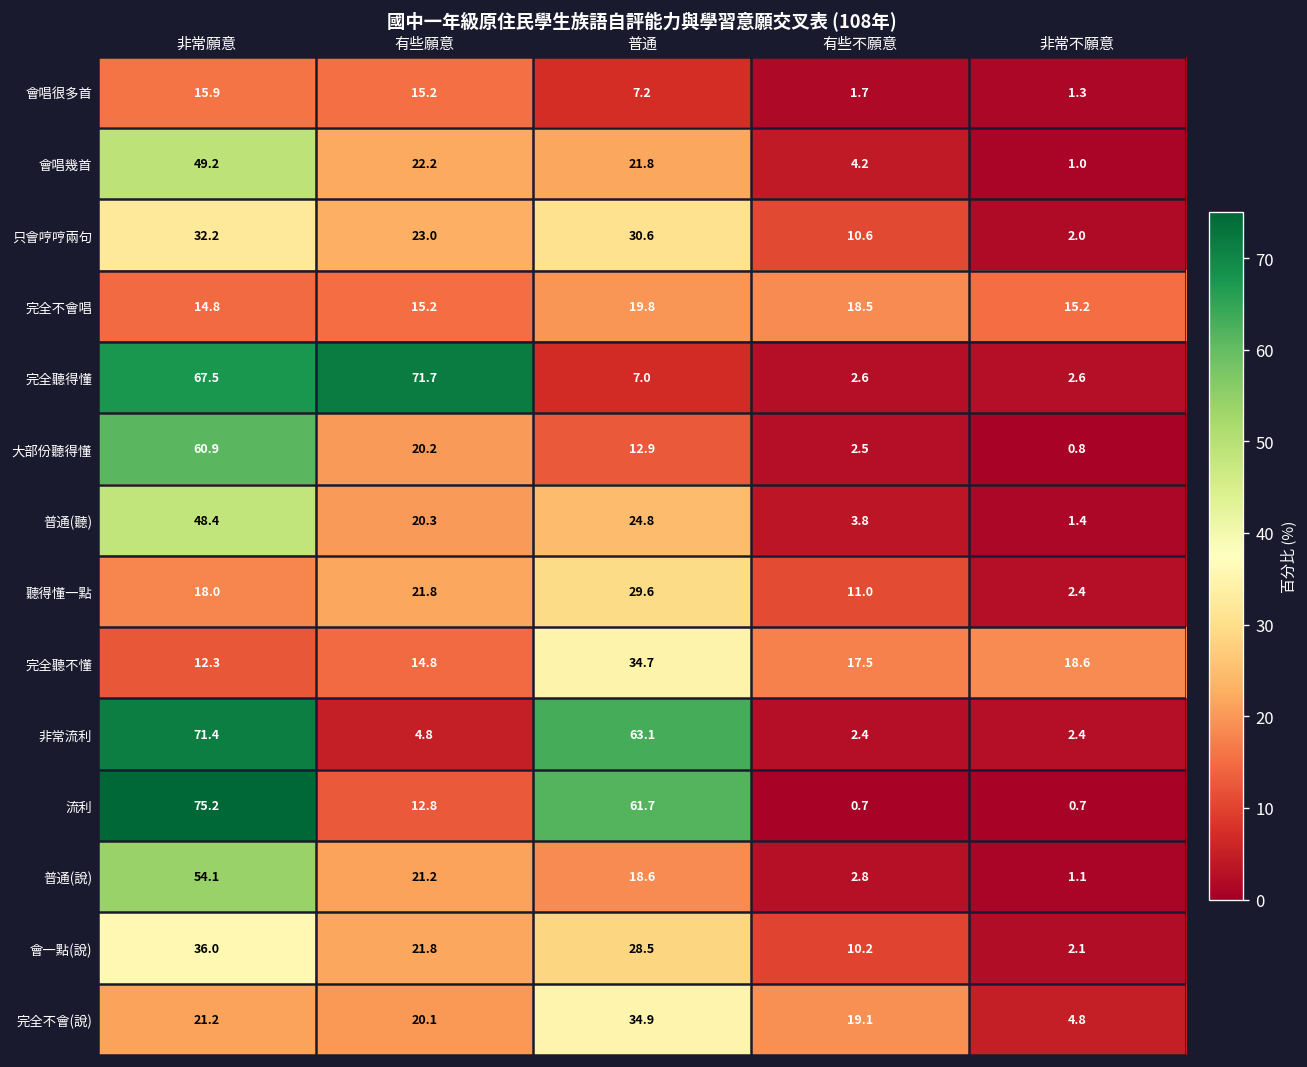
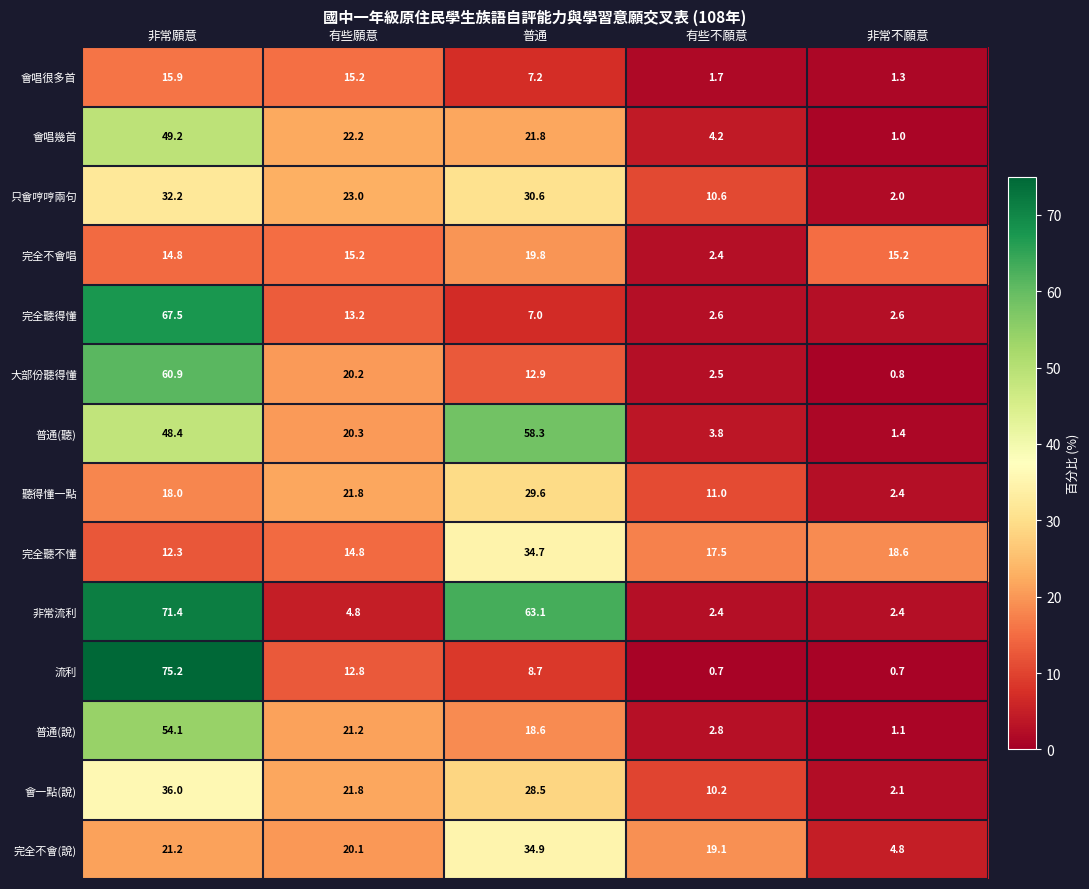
完全不會唱, 有些不願意: 18.5 -> 2.4
完全聽得懂, 有些願意: 71.7 -> 13.2
普通(聽), 普通: 24.8 -> 58.3
流利, 普通: 61.7 -> 8.7
